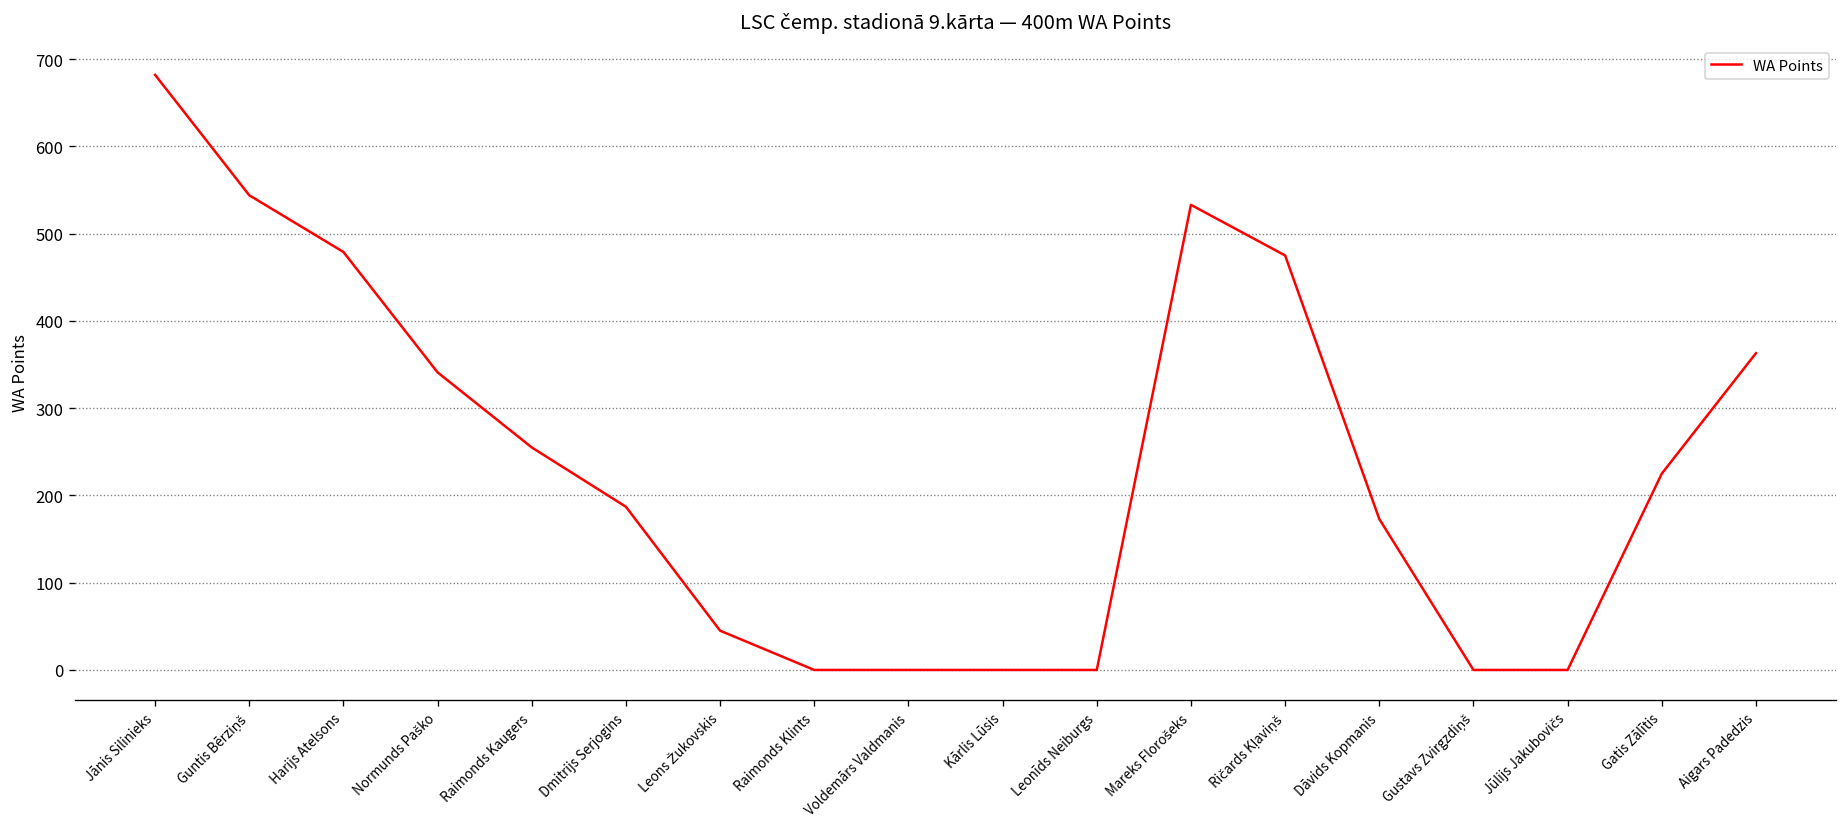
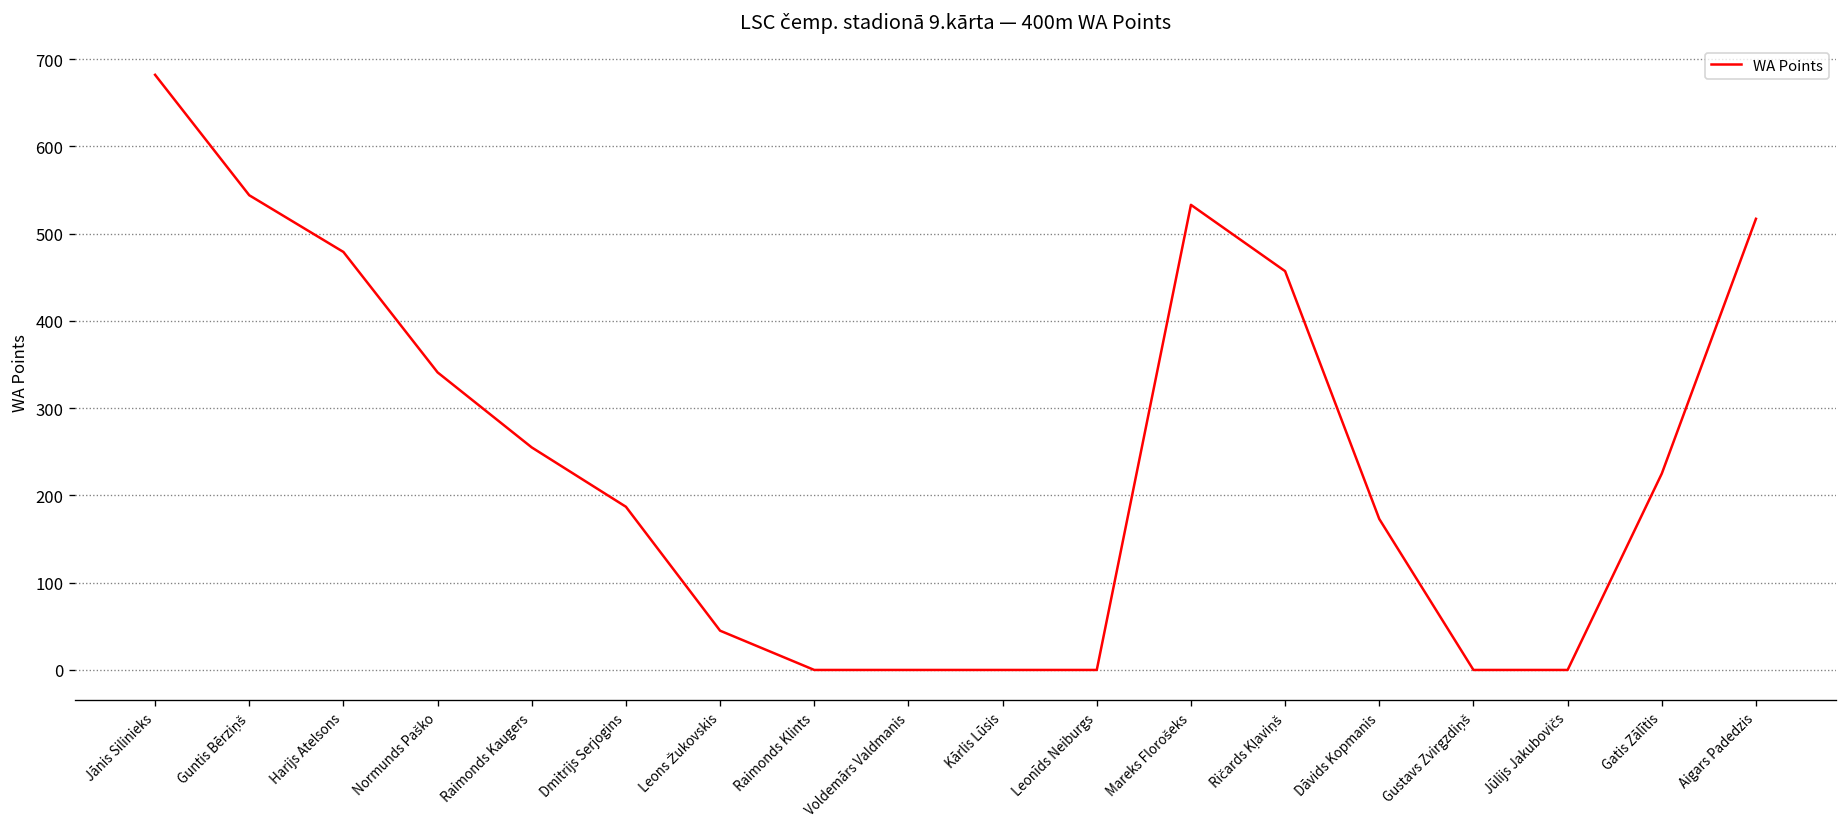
Ričards Kļaviņš: 480 -> 460
Aigars Padedzis: 360 -> 520
